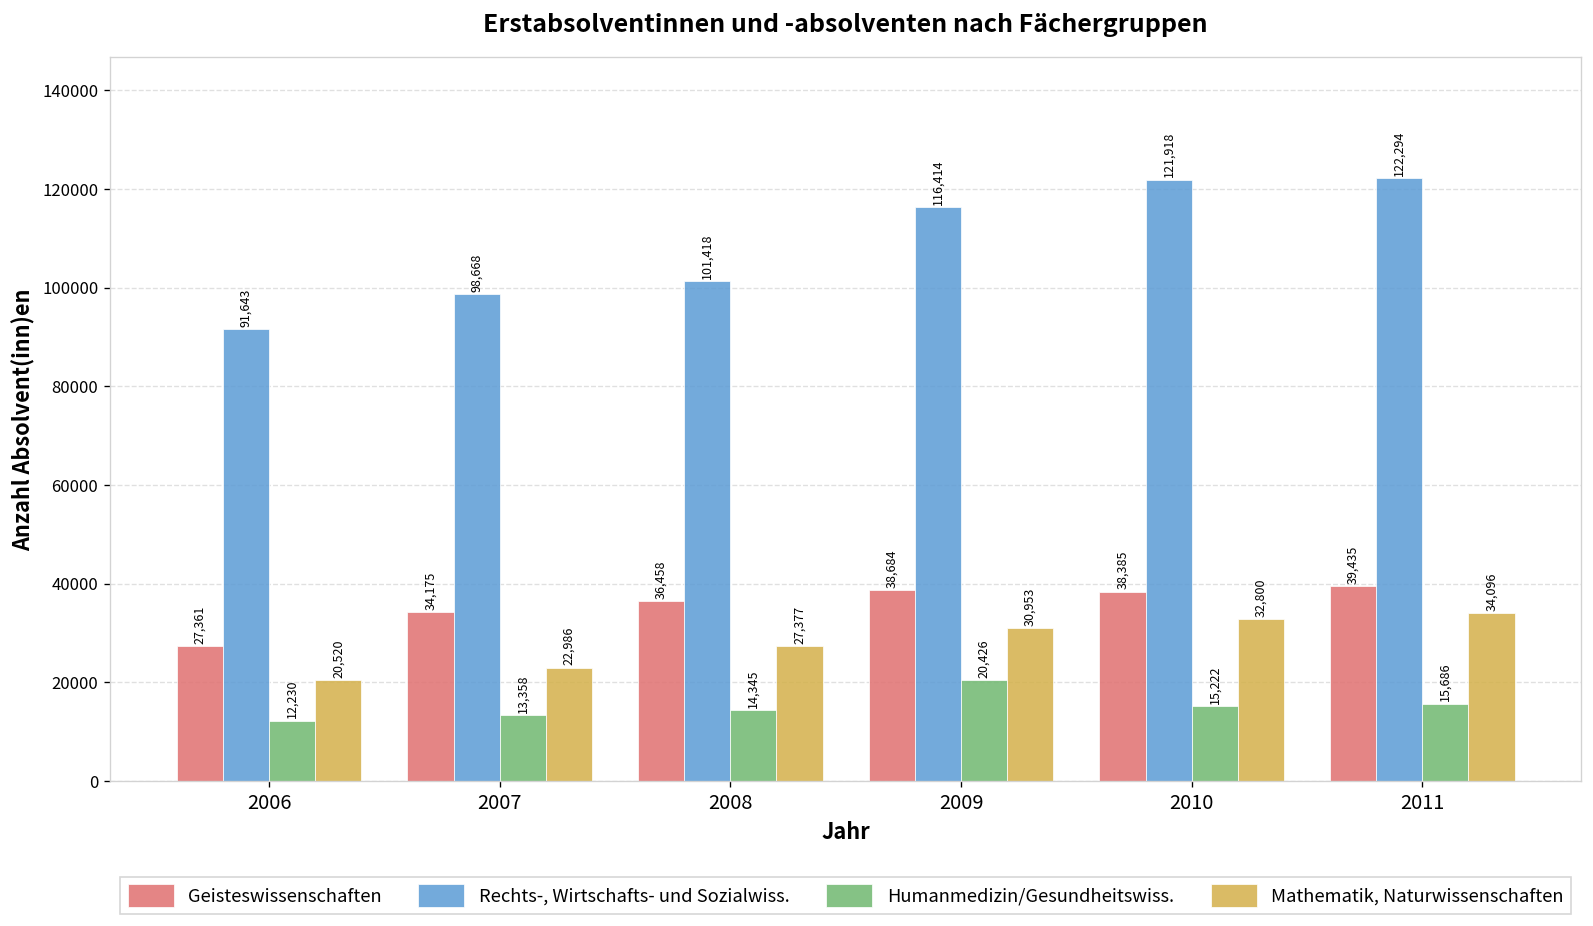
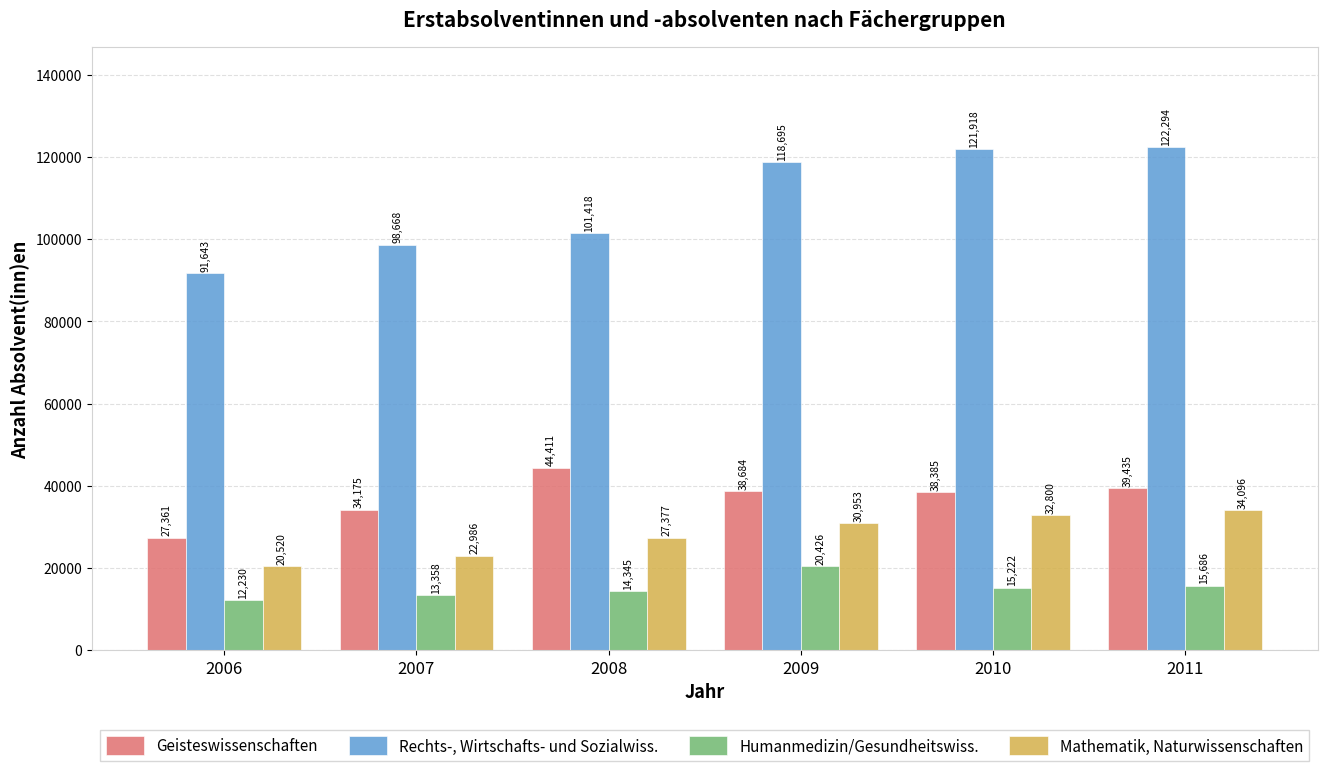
Geisteswissenschaften, 2008: 36,458 -> 44,411
Rechts-, Wirtschafts- und Sozialwiss., 2009: 116,414 -> 118,695
